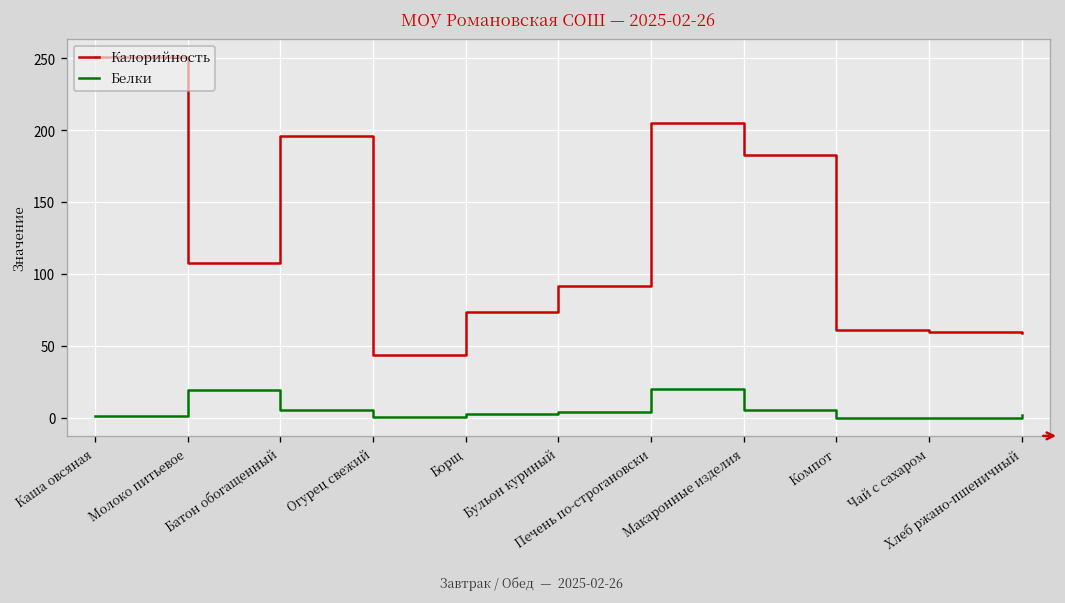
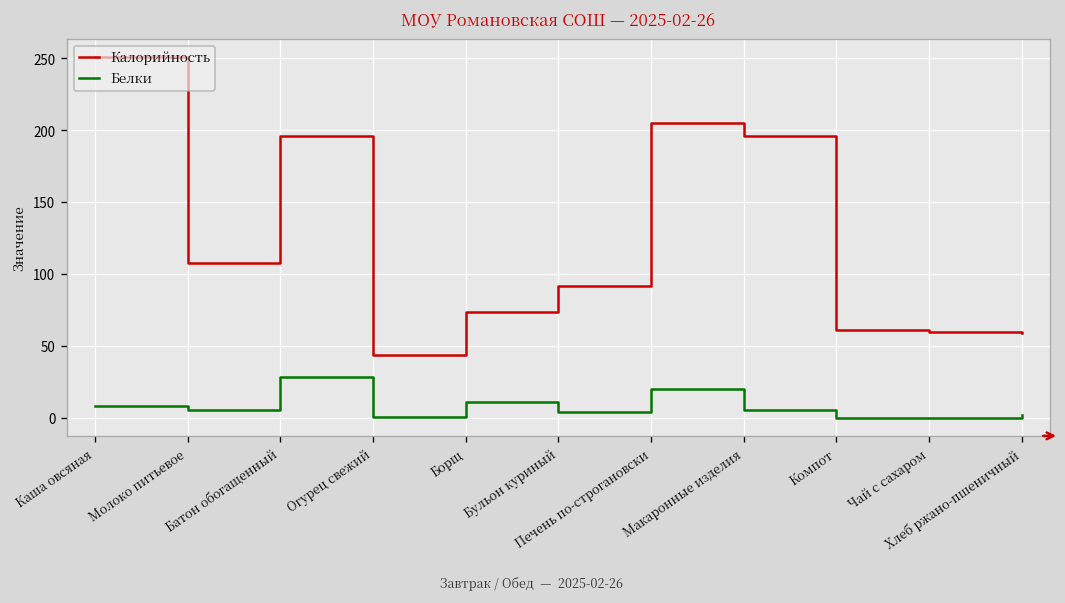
Белки, Каша овсяная: 2 -> 8
Белки, Молоко питьевое: 20 -> 5
Белки, Батон обогащенный: 6 -> 28
Белки, Борщ: 3 -> 12
Калорийность, Макаронные изделия: 183 -> 196
